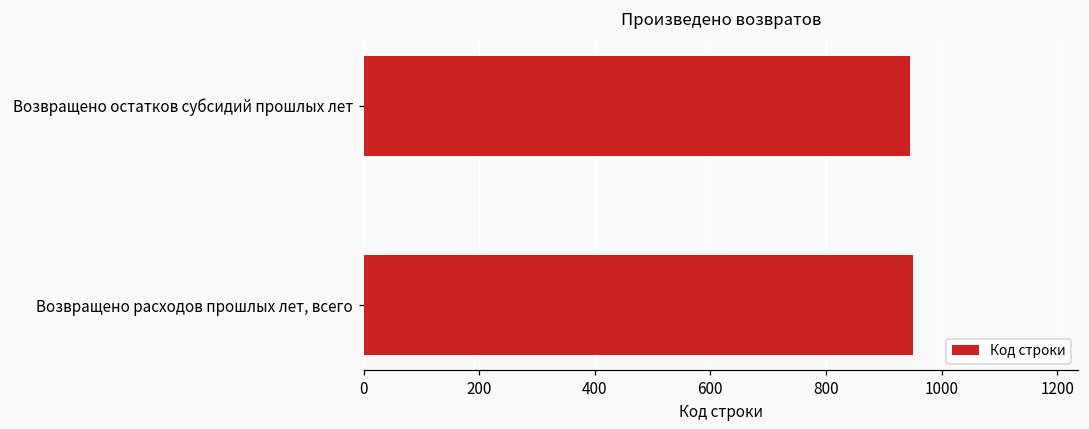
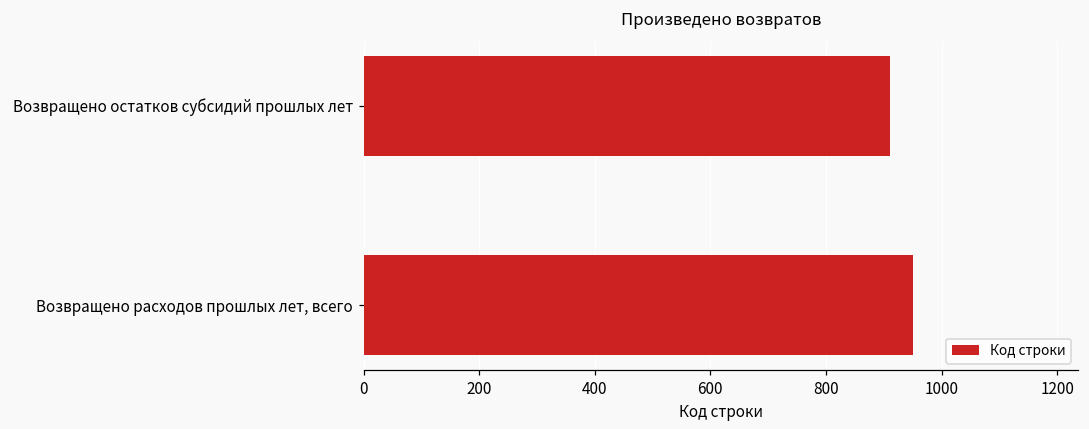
Возвращено остатков субсидий прошлых лет: 950 -> 910
